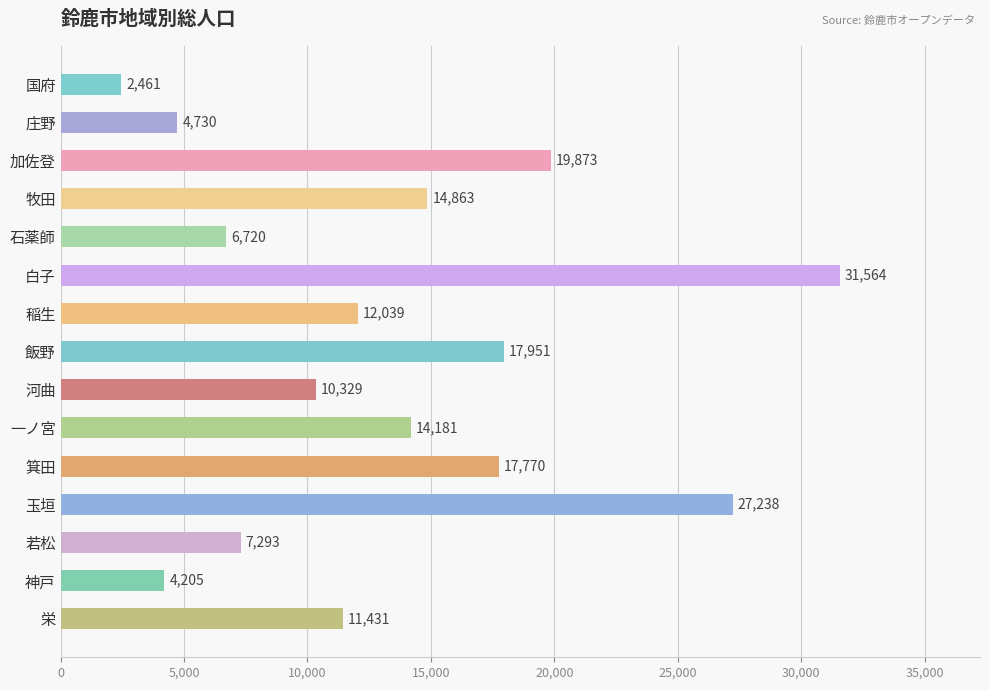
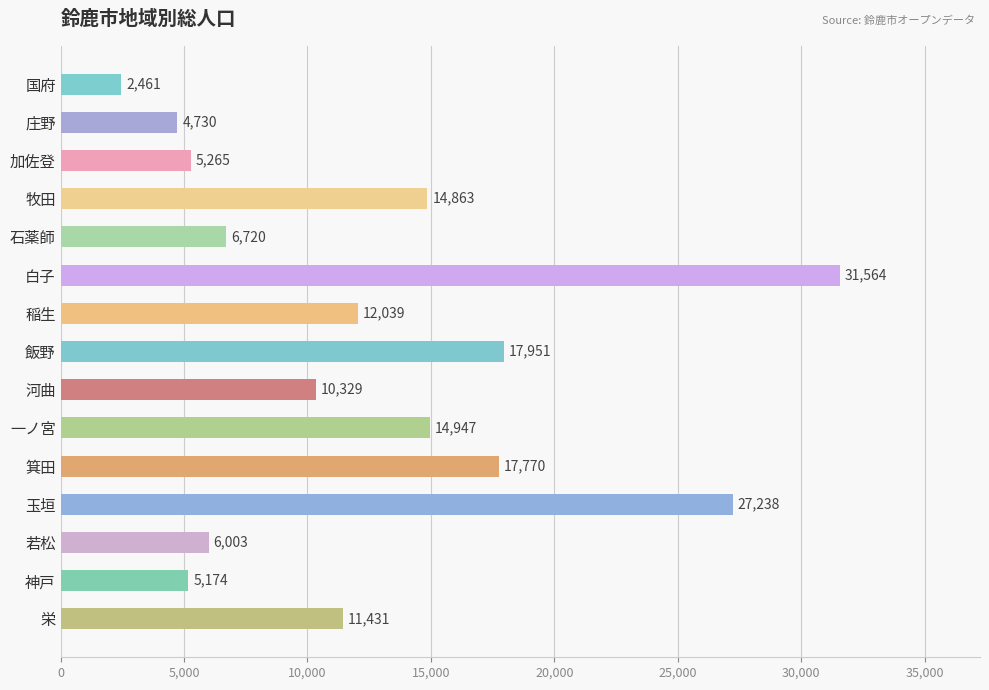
加佐登: 19,873 -> 5,265
一ノ宮: 14,181 -> 14,947
若松: 7,293 -> 6,003
神戸: 4,205 -> 5,174
